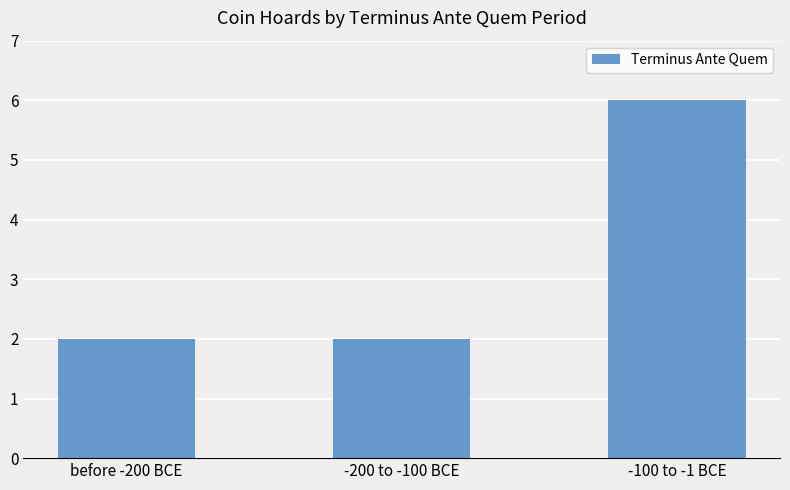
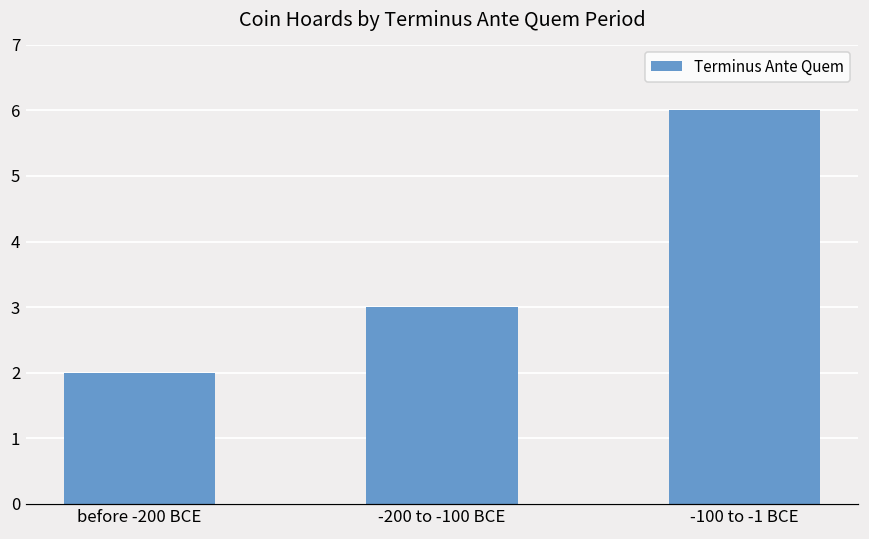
-200 to -100 BCE: 2 -> 3
